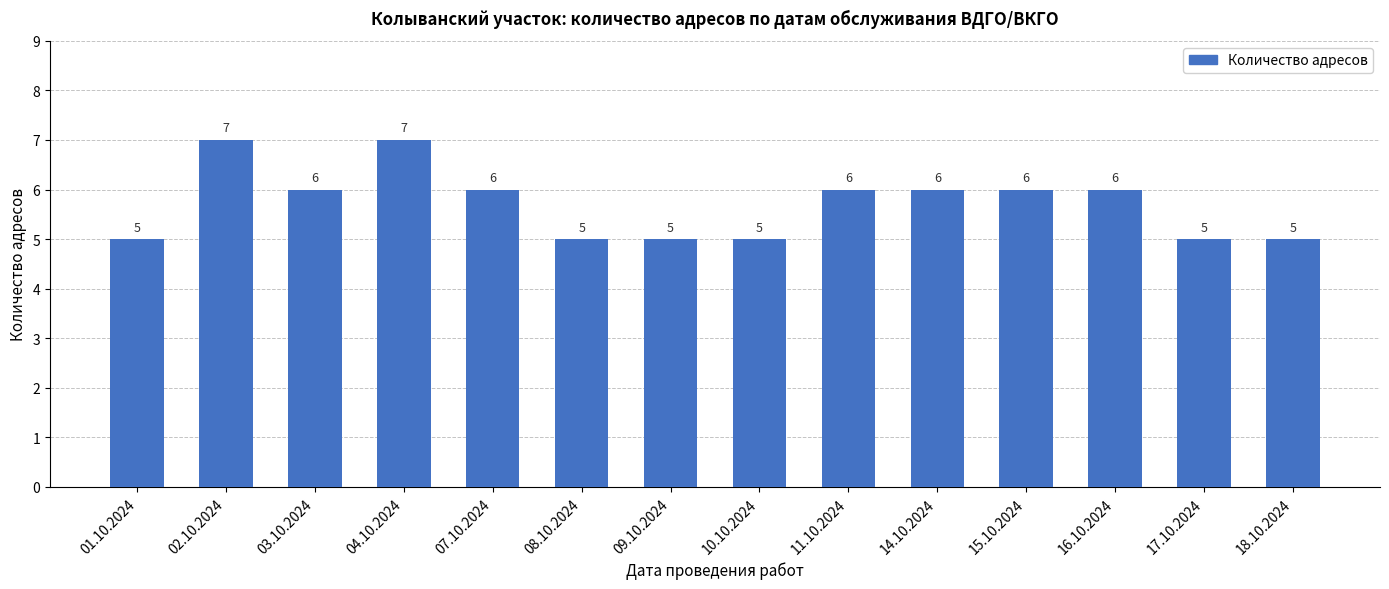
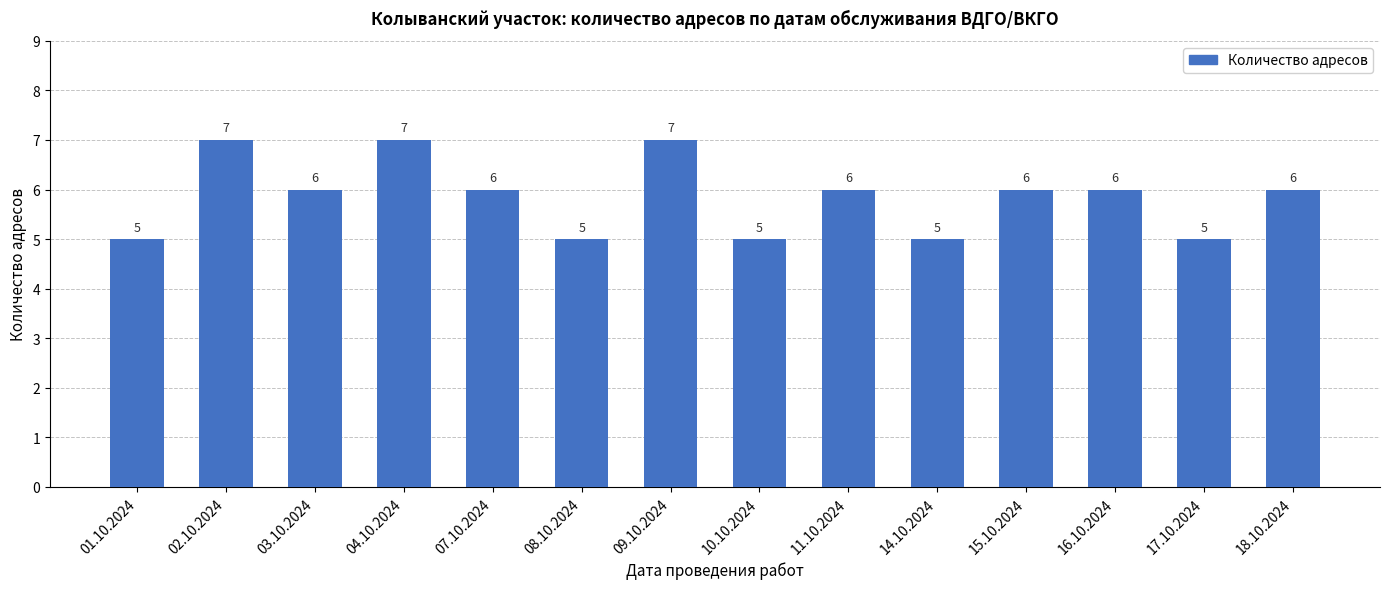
09.10.2024: 5 -> 7
14.10.2024: 6 -> 5
18.10.2024: 5 -> 6
